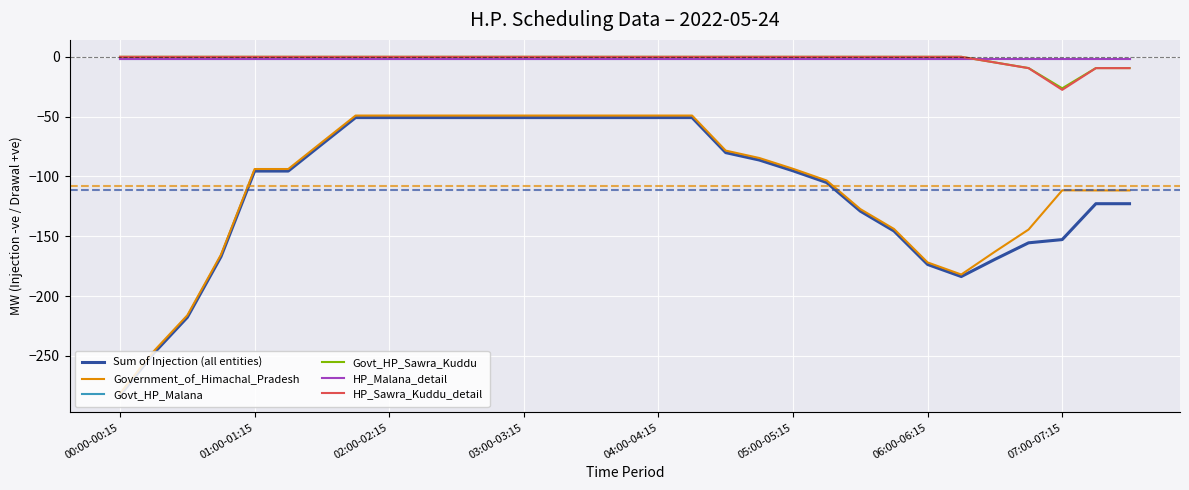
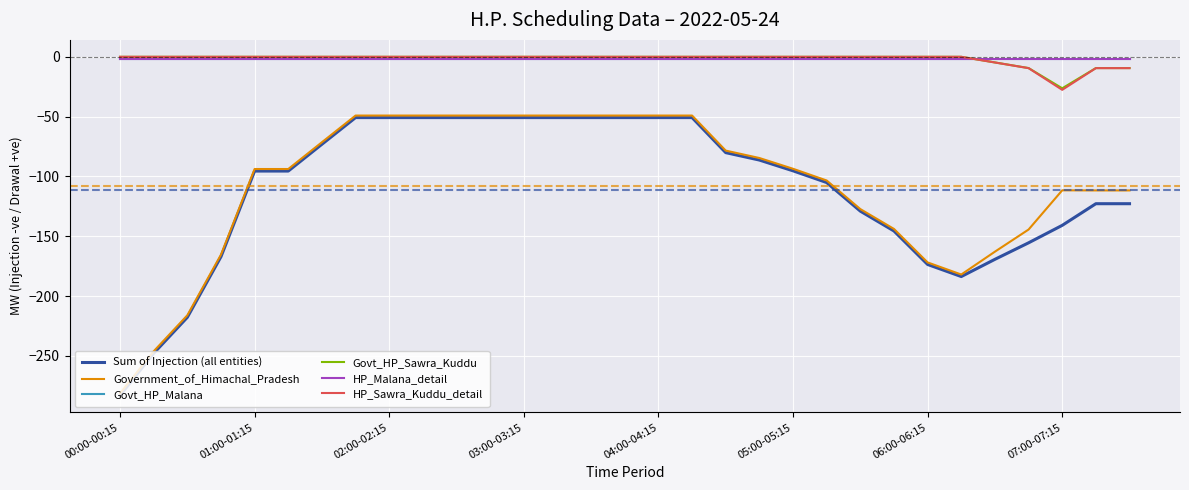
Sum of Injection (all entities), 07:00-07:15: -153 -> -141
